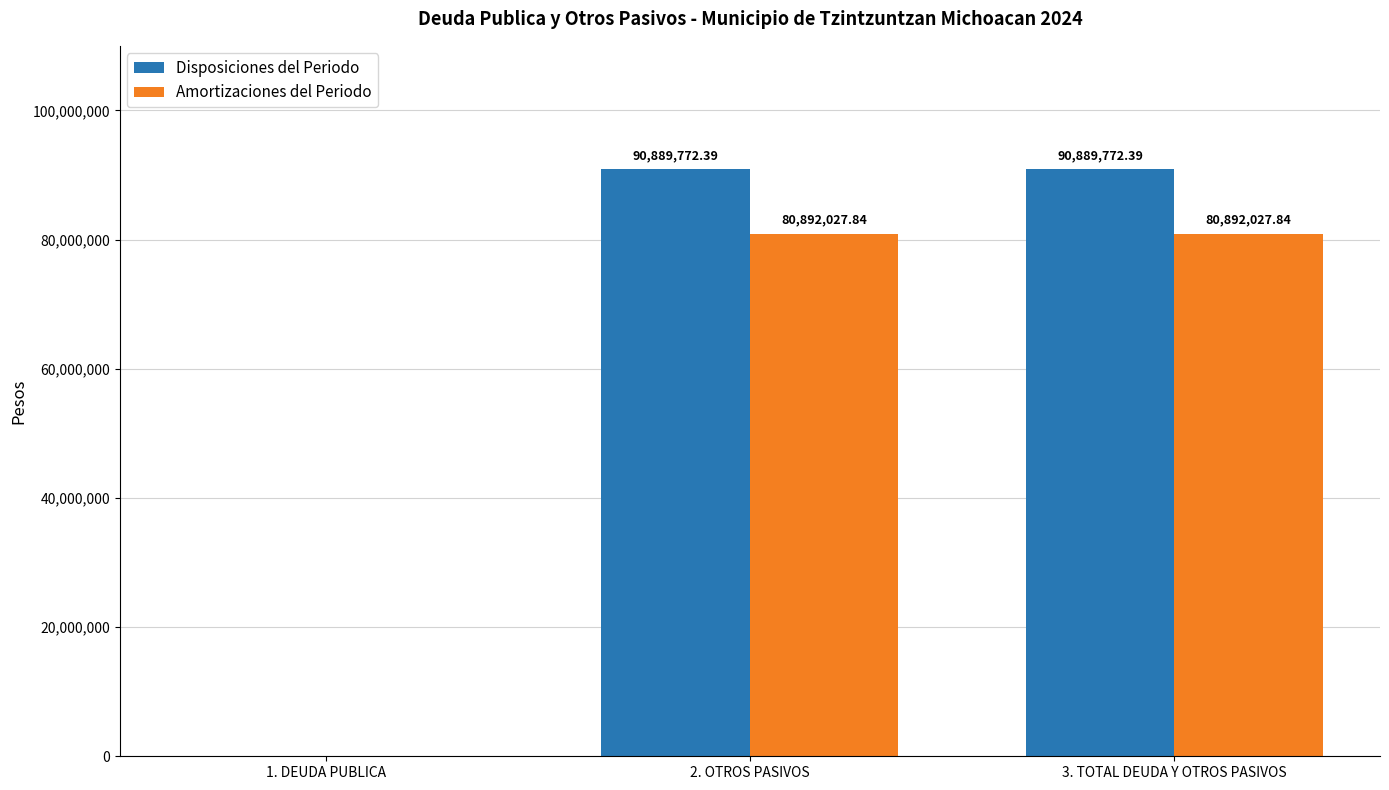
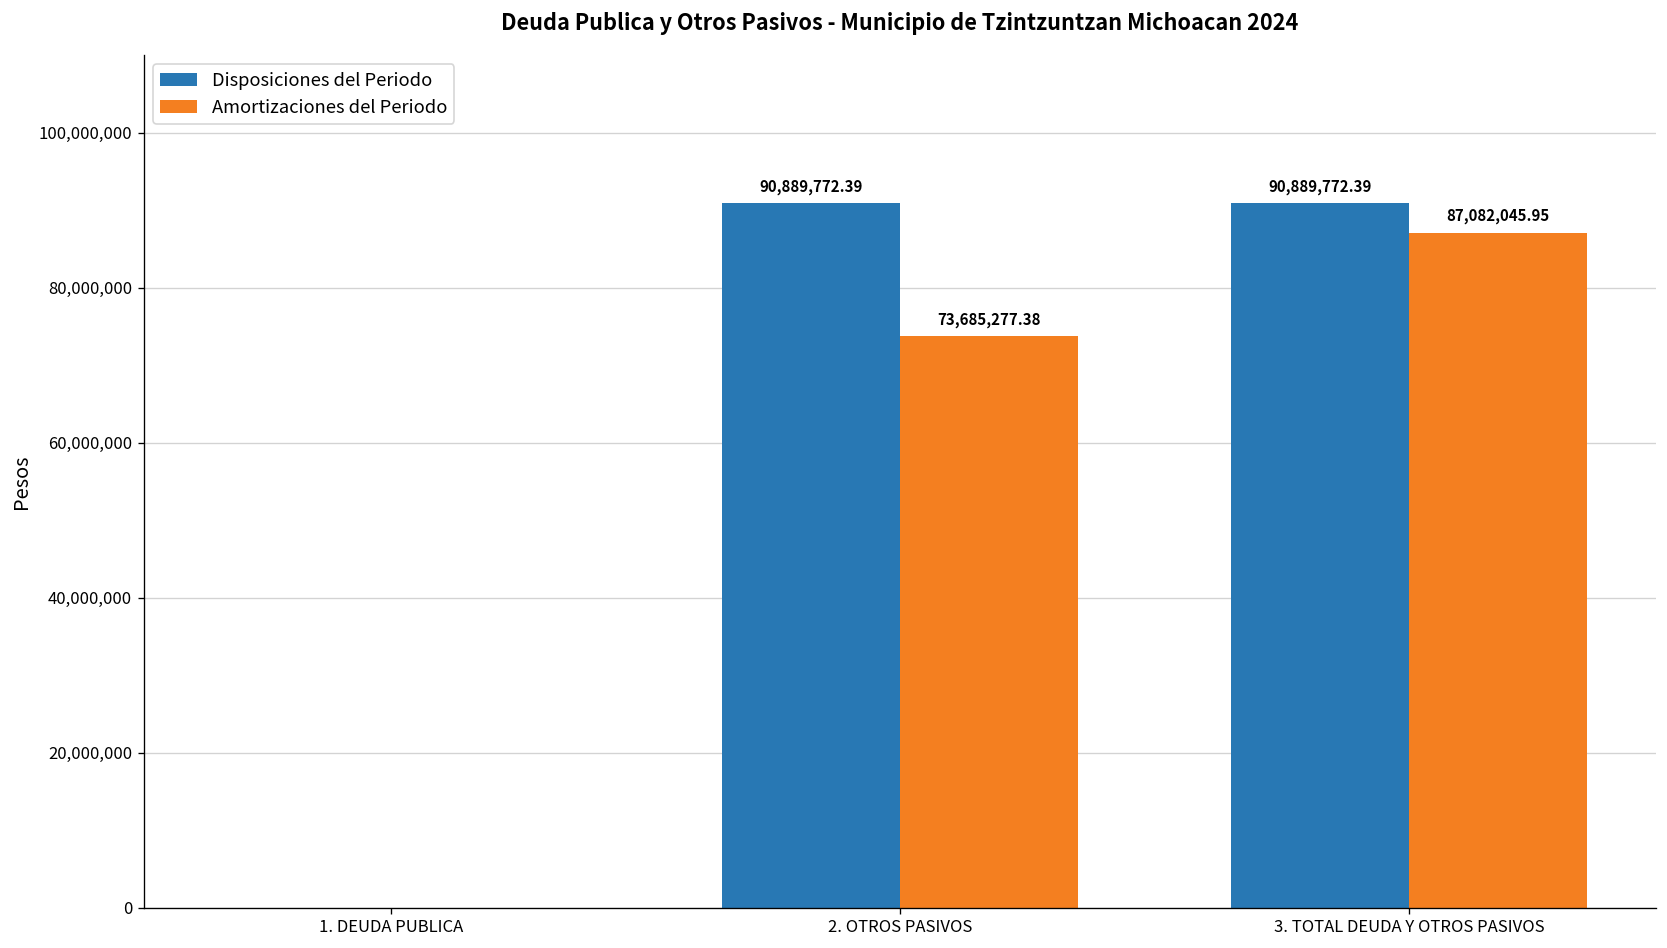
Amortizaciones del Periodo, 2. OTROS PASIVOS: 80,892,027.84 -> 73,685,277.38
Amortizaciones del Periodo, 3. TOTAL DEUDA Y OTROS PASIVOS: 80,892,027.84 -> 87,082,045.95
